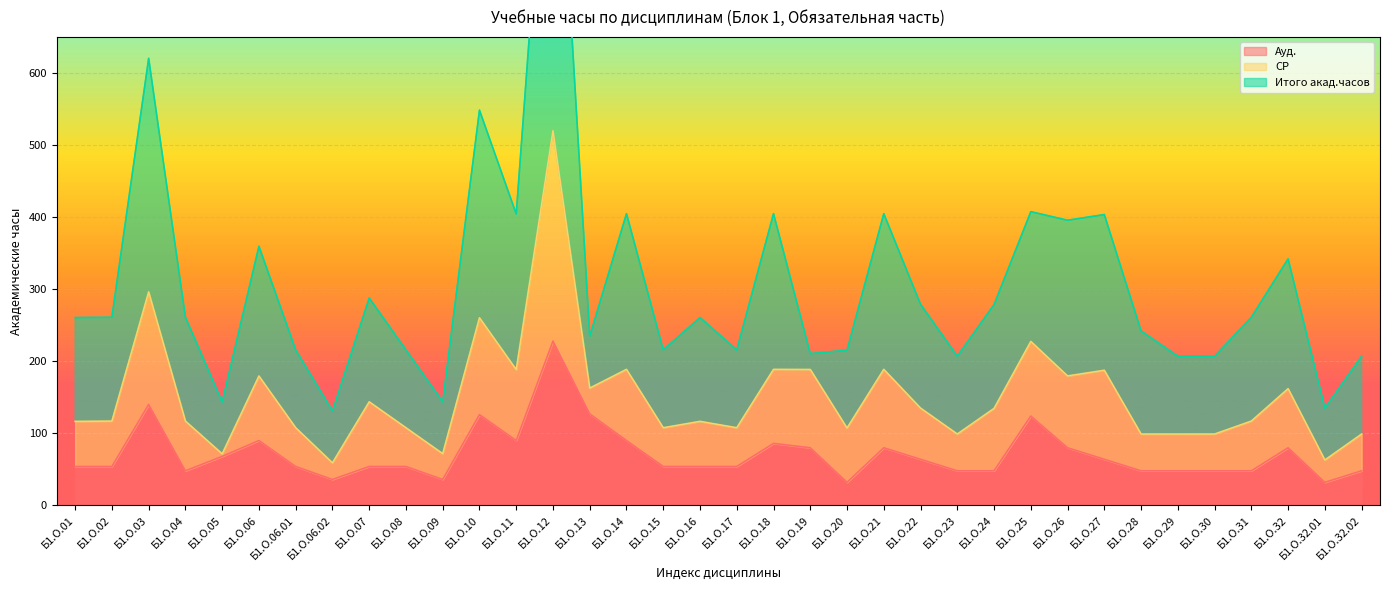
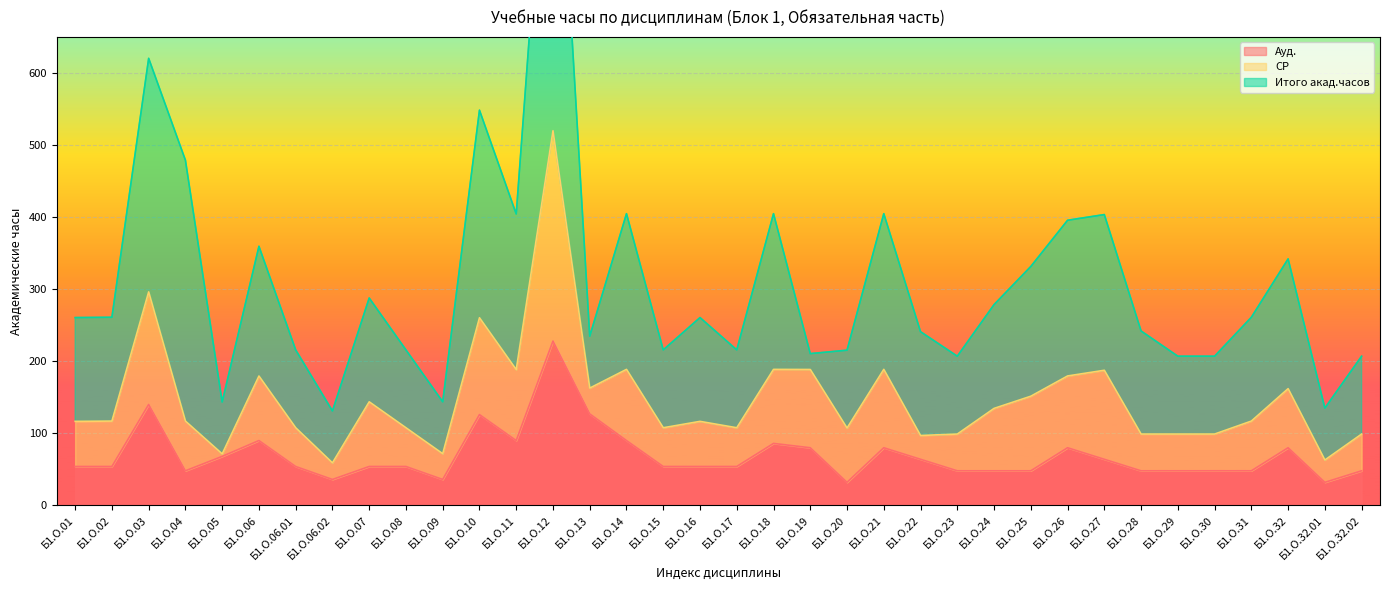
Итого акад.часов, Б1.О.04: 140 -> 360
СР, Б1.О.22: 70 -> 30
Ауд., Б1.О.25: 120 -> 50
